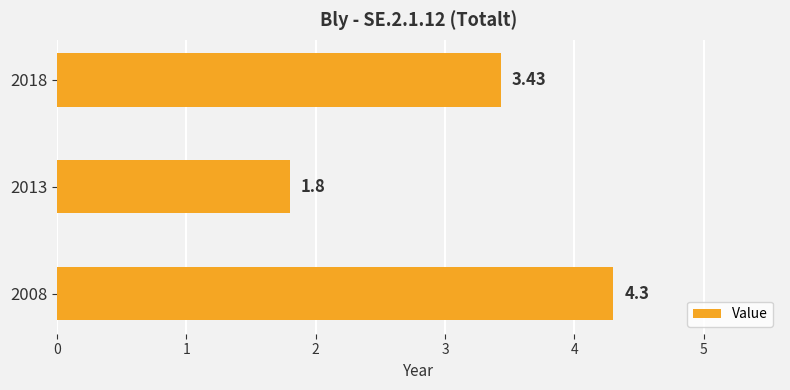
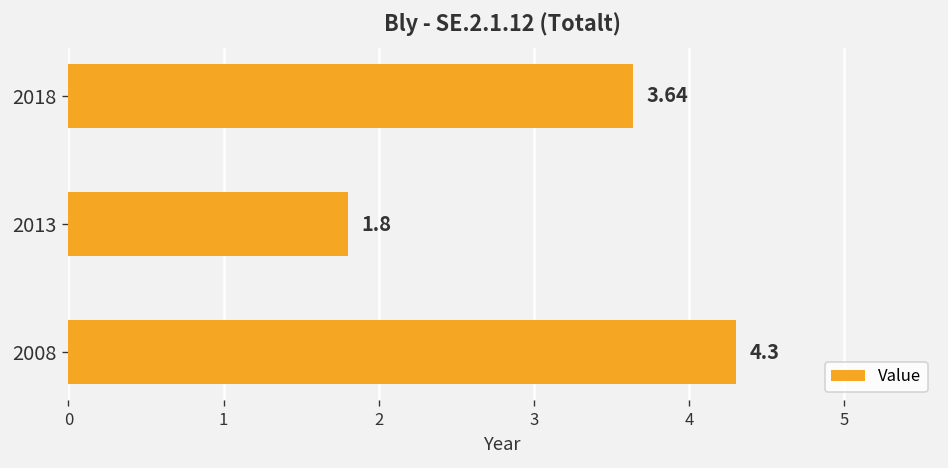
2018: 3.43 -> 3.64
